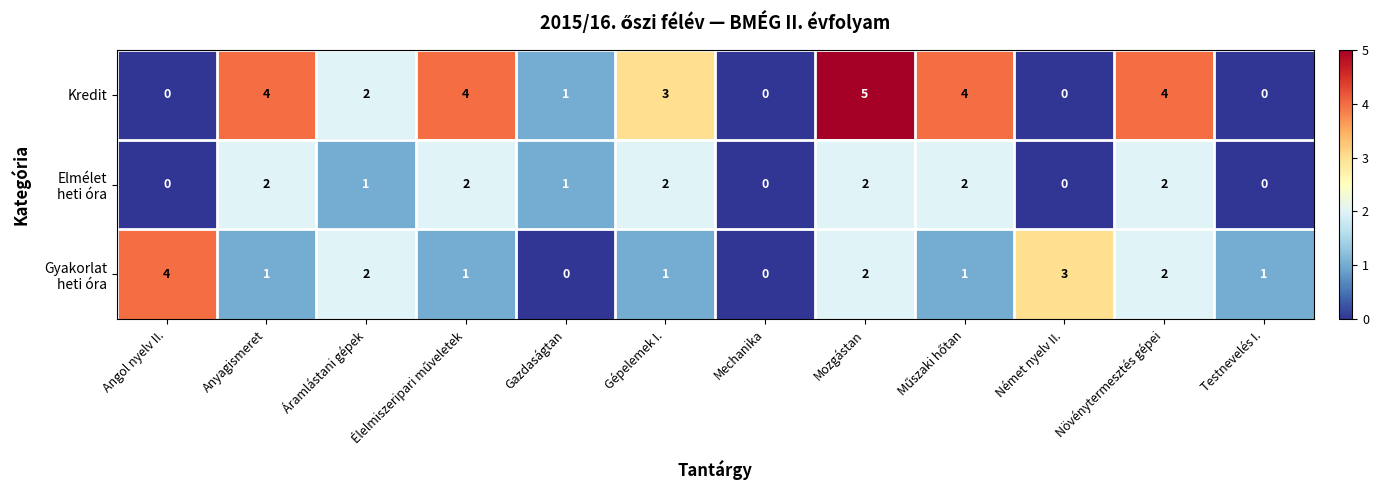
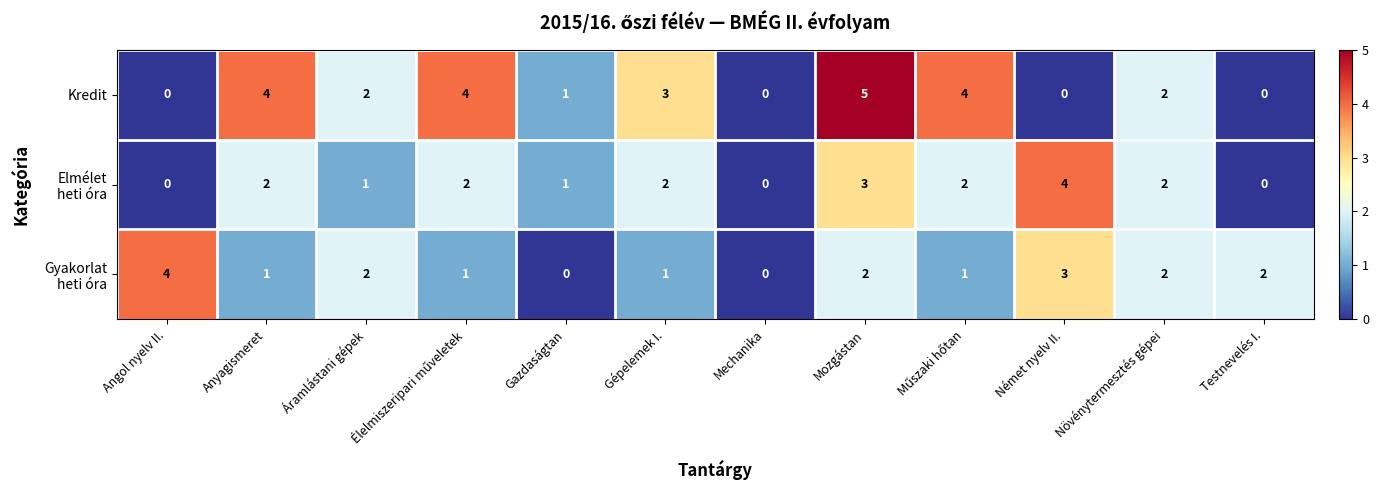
Kredit, Növénytermesztés gépei: 4 -> 2
Elmélet heti óra, Mozgástan: 2 -> 3
Elmélet heti óra, Német nyelv II.: 0 -> 4
Gyakorlat heti óra, Testnevelés I.: 1 -> 2
